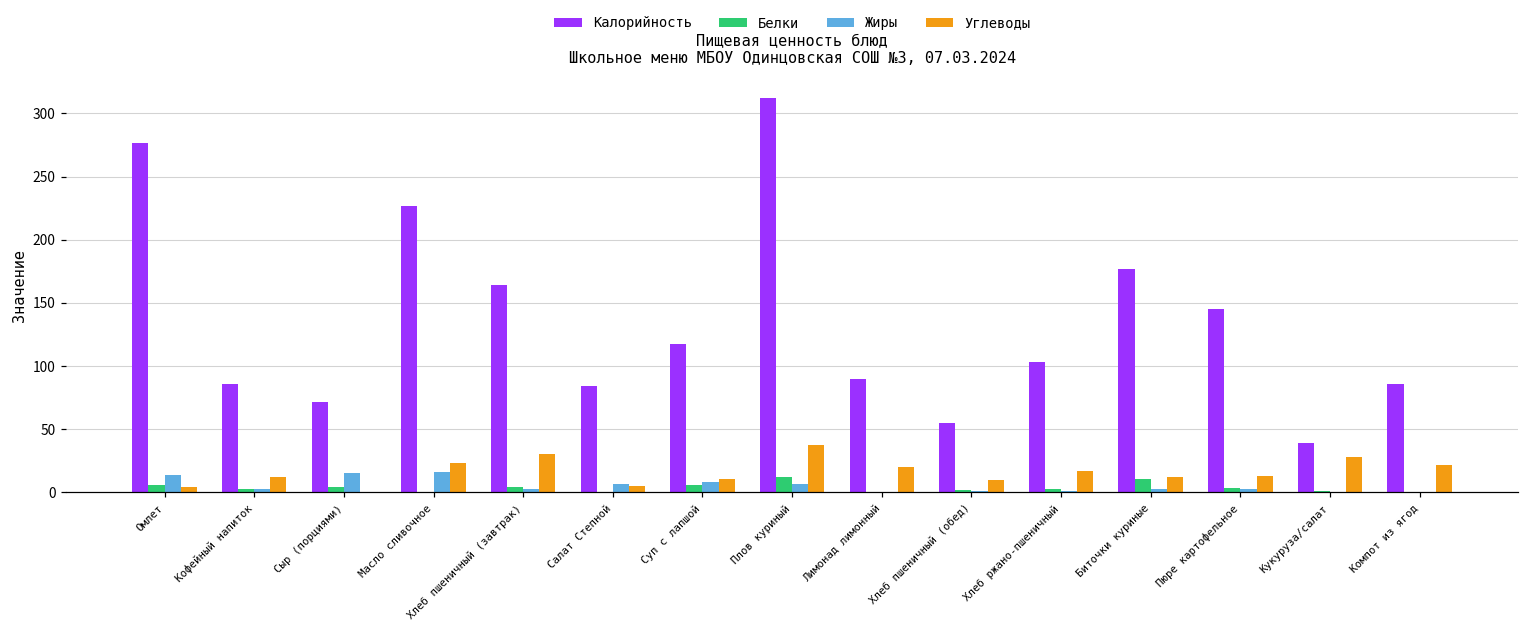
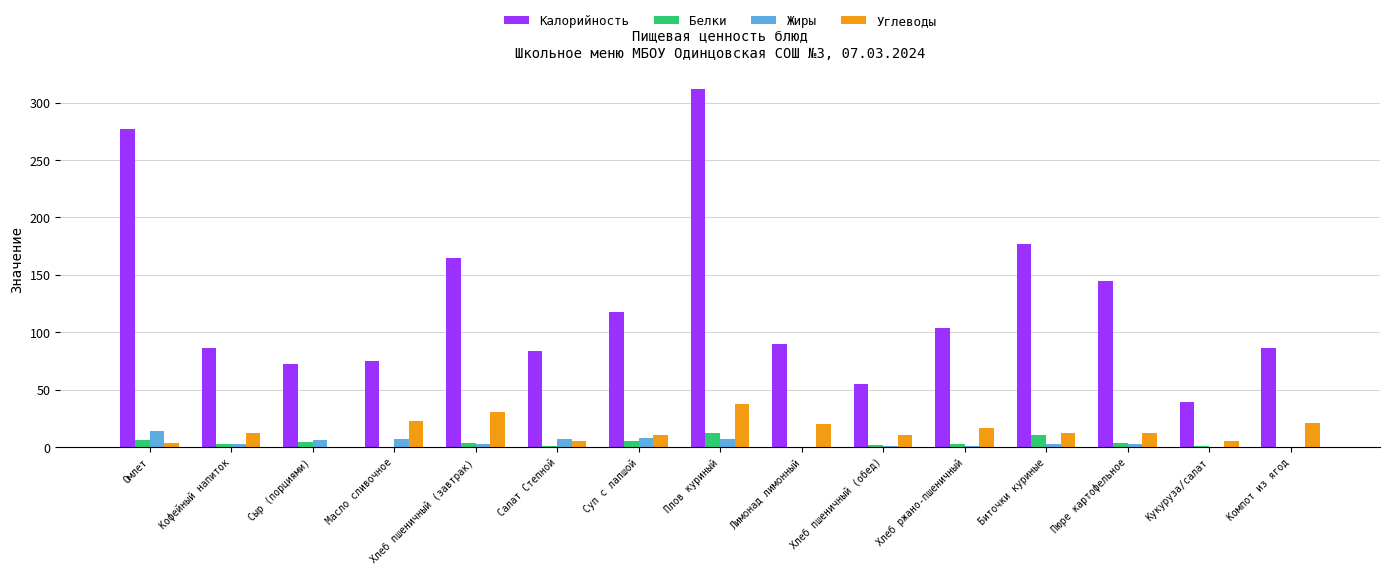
Жиры, Сыр (порциями): 15 -> 6
Калорийность, Масло сливочное: 227 -> 75
Жиры, Масло сливочное: 16 -> 7
Углеводы, Кукуруза/салат: 28 -> 6
